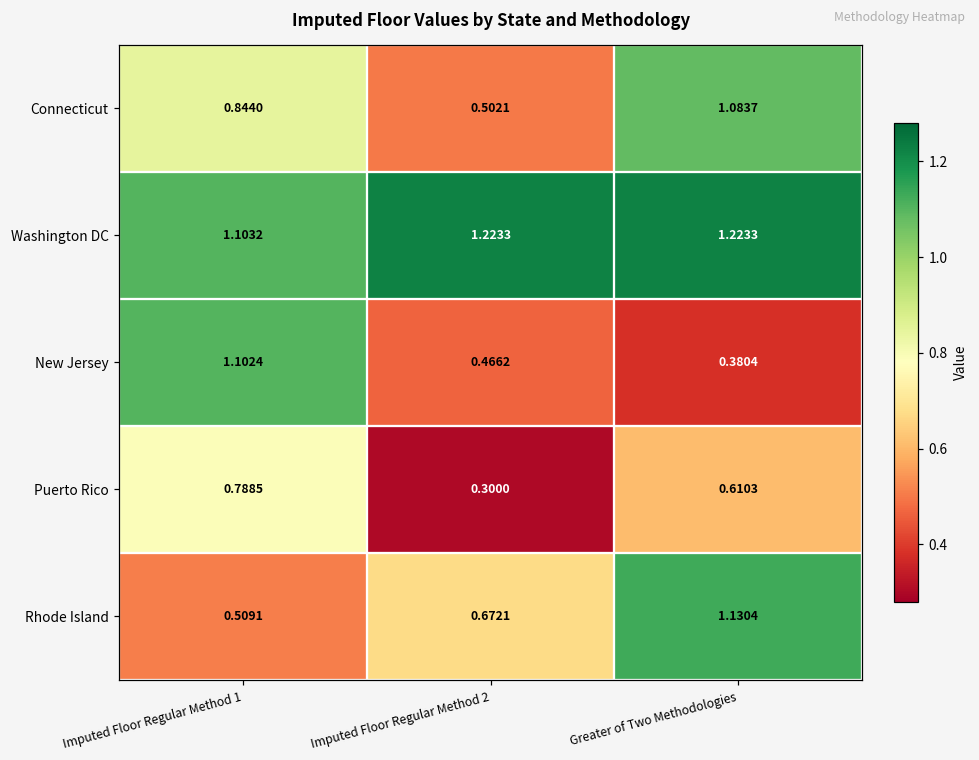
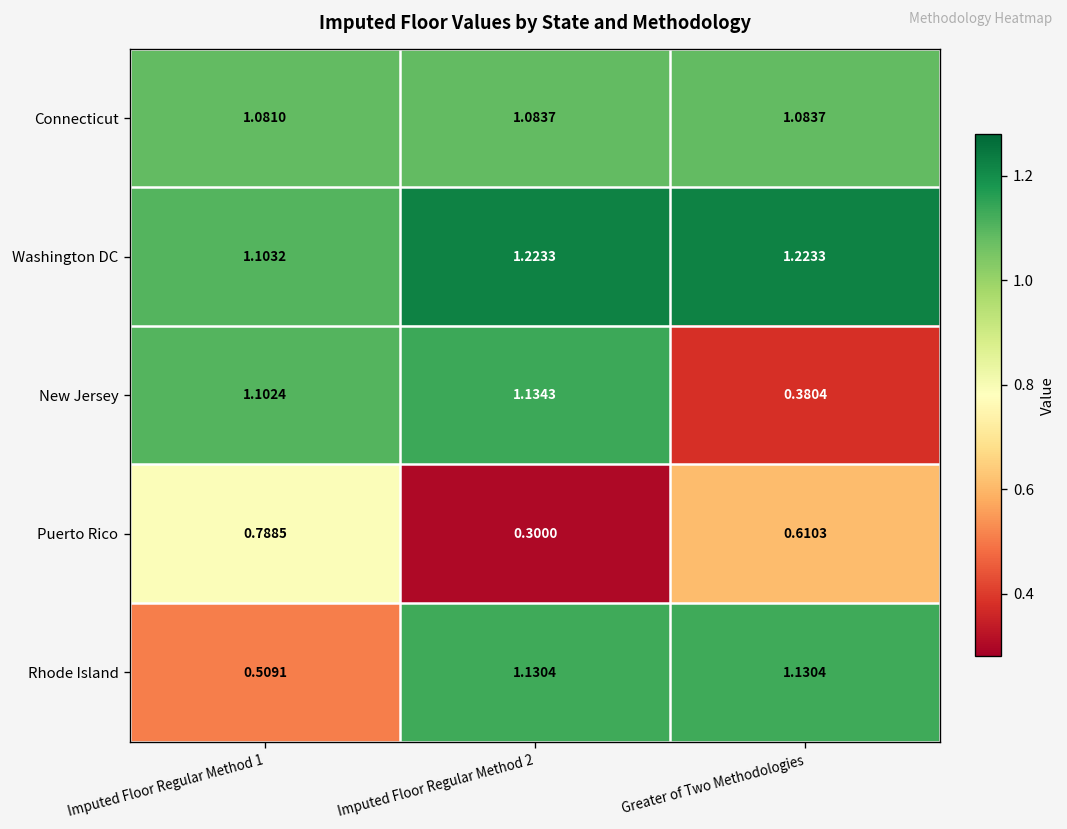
Connecticut, Imputed Floor Regular Method 1: 0.8440 -> 1.0810
Connecticut, Imputed Floor Regular Method 2: 0.5021 -> 1.0837
New Jersey, Imputed Floor Regular Method 2: 0.4662 -> 1.1343
Rhode Island, Imputed Floor Regular Method 2: 0.6721 -> 1.1304
